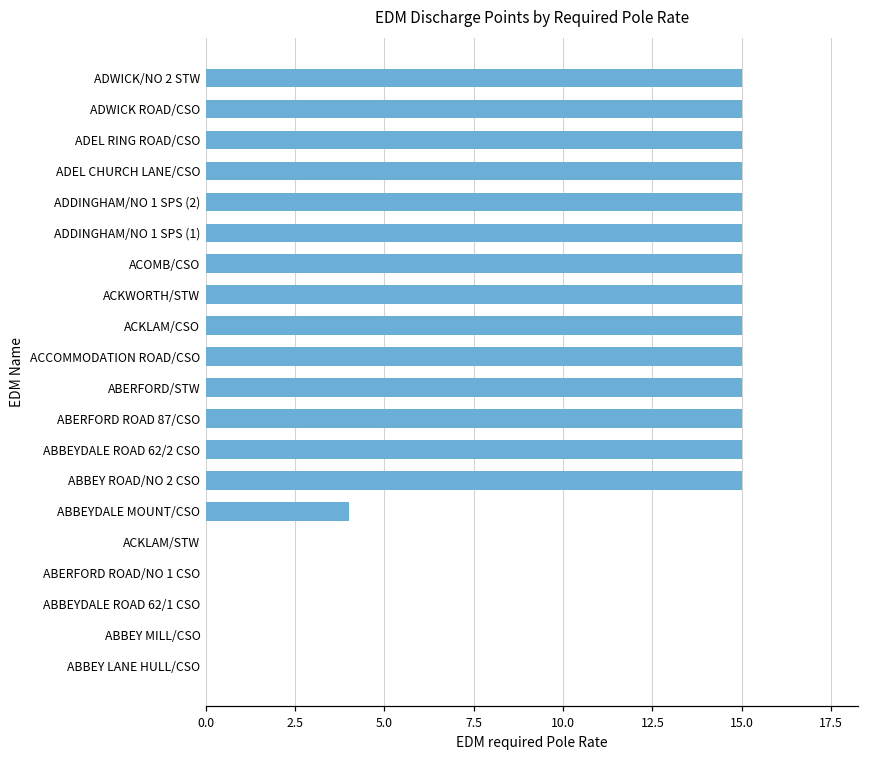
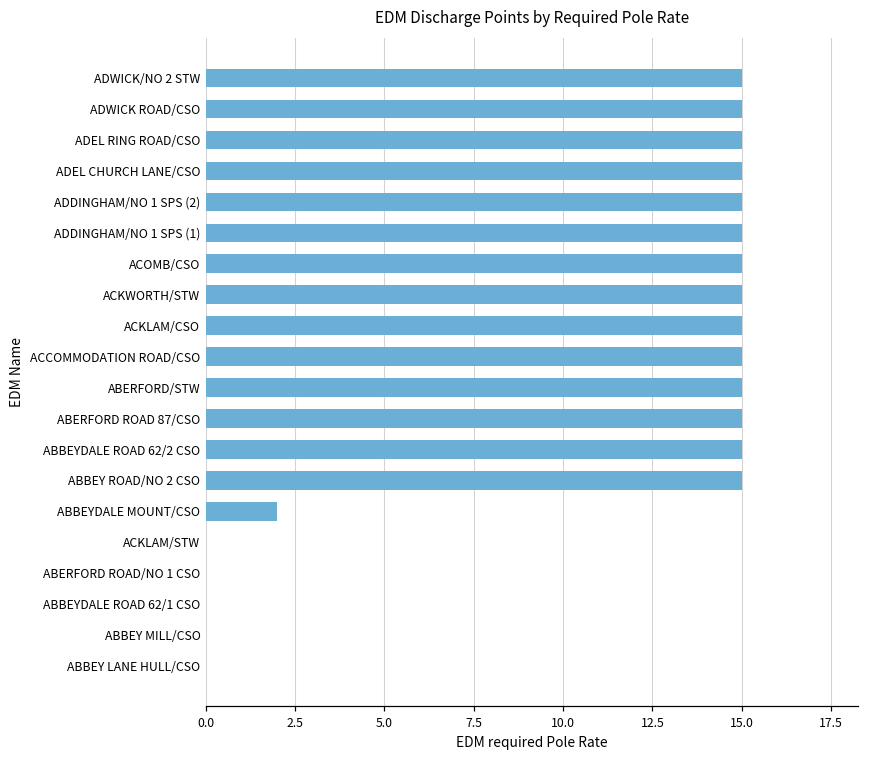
ABBEYDALE MOUNT/CSO: 4 -> 2
